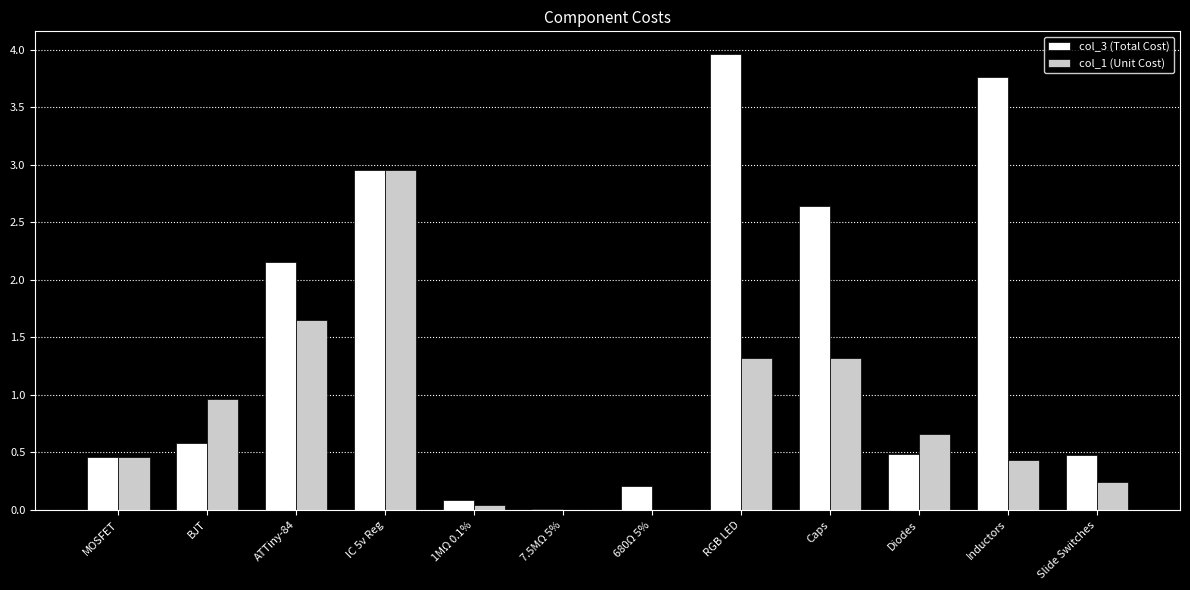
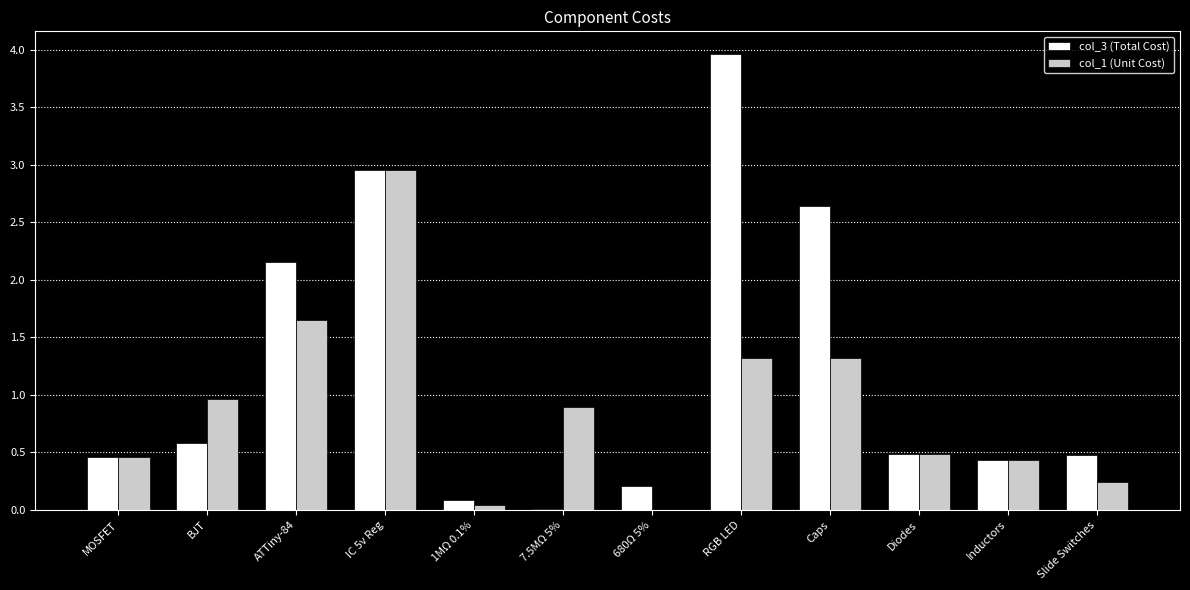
col_1 (Unit Cost), 7.5MΩ 5%: 0.00 -> 0.89
col_1 (Unit Cost), Diodes: 0.66 -> 0.49
col_3 (Total Cost), Inductors: 3.76 -> 0.43
